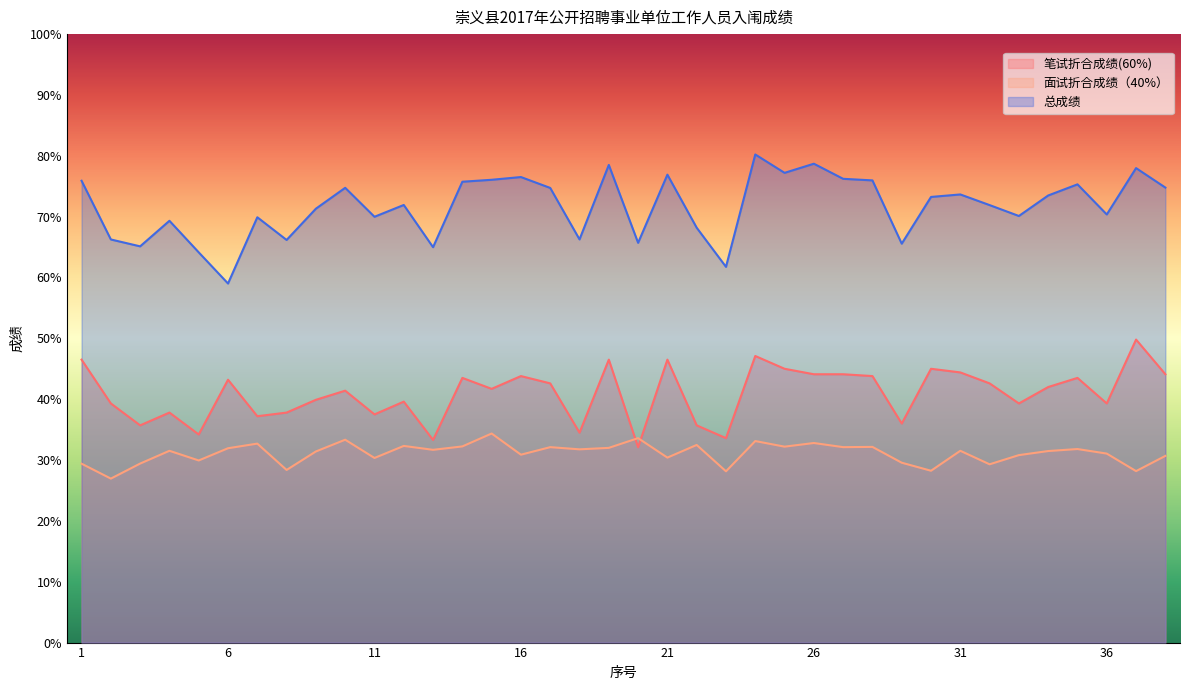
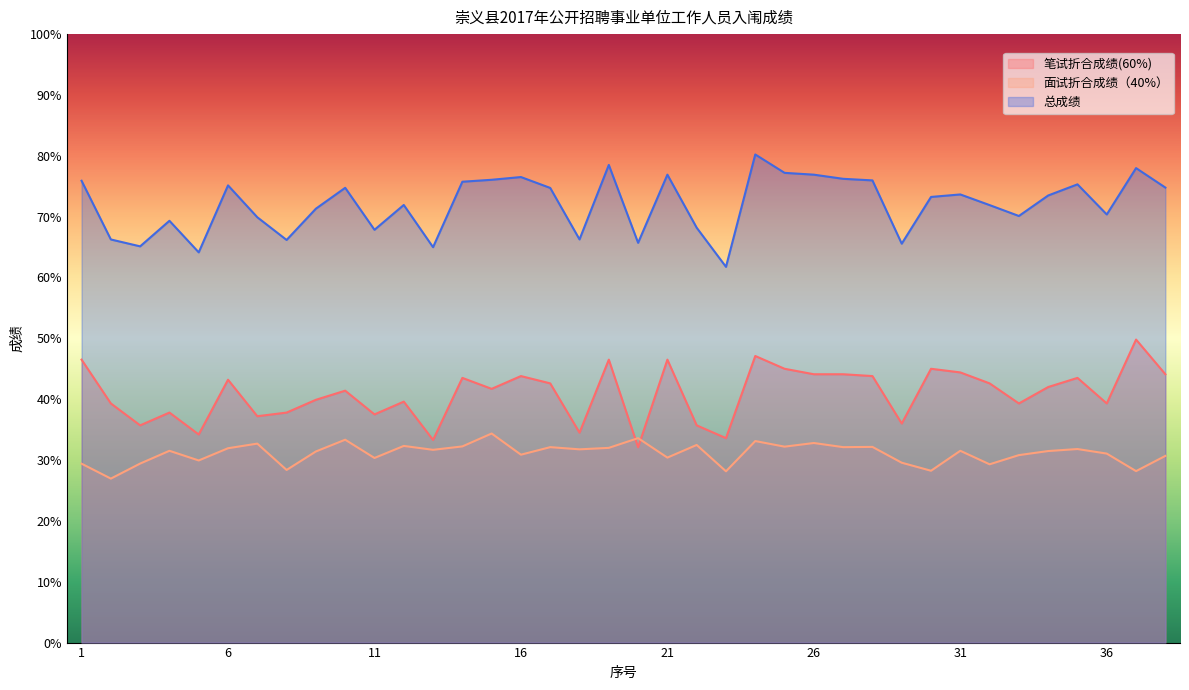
总成绩, 6: 59% -> 75%
总成绩, 11: 70% -> 68%
总成绩, 26: 79% -> 77%
